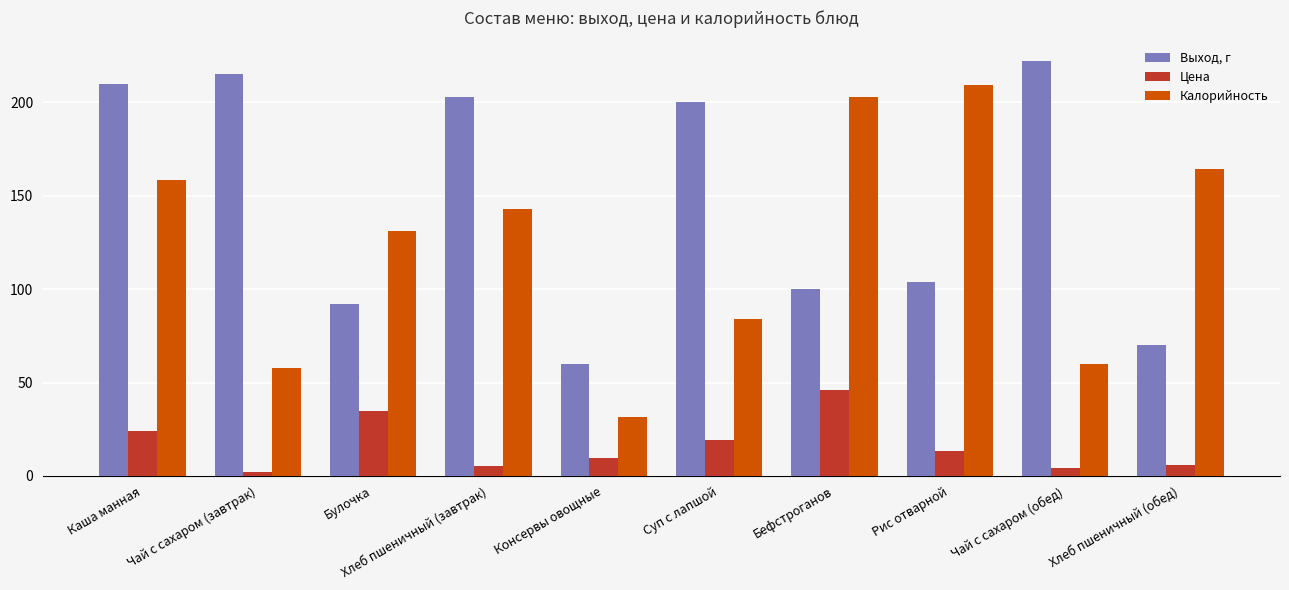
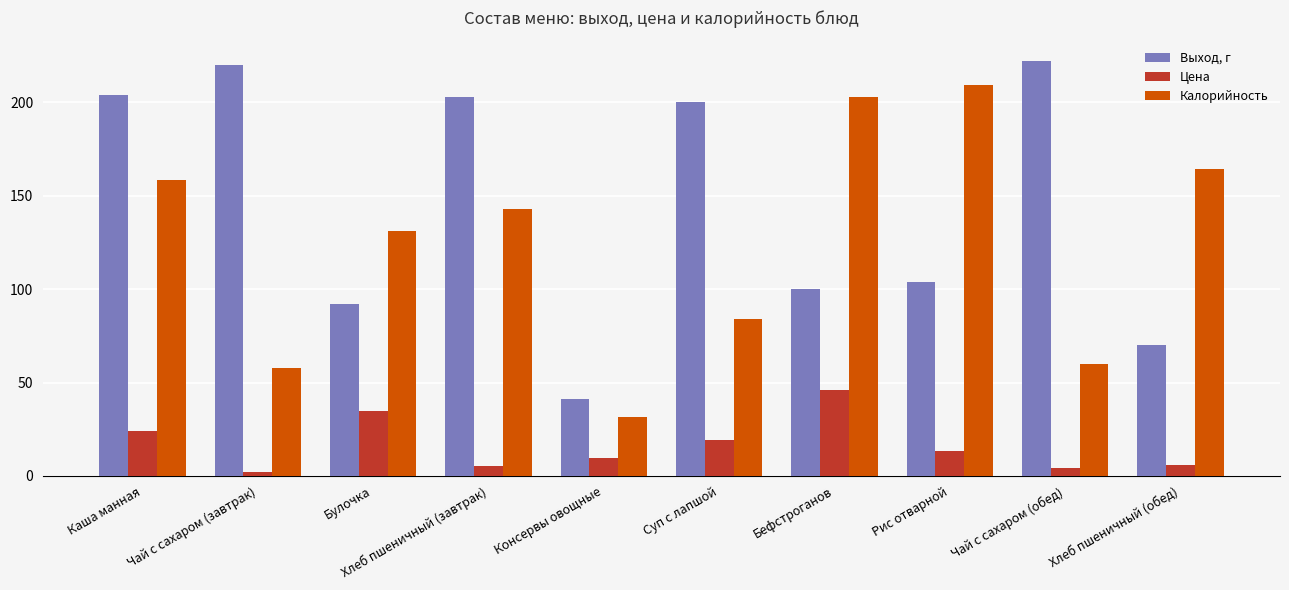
Выход, г, Каша манная: 210 -> 204
Выход, г, Чай с сахаром (завтрак): 215 -> 220
Выход, г, Консервы овощные: 60 -> 41
